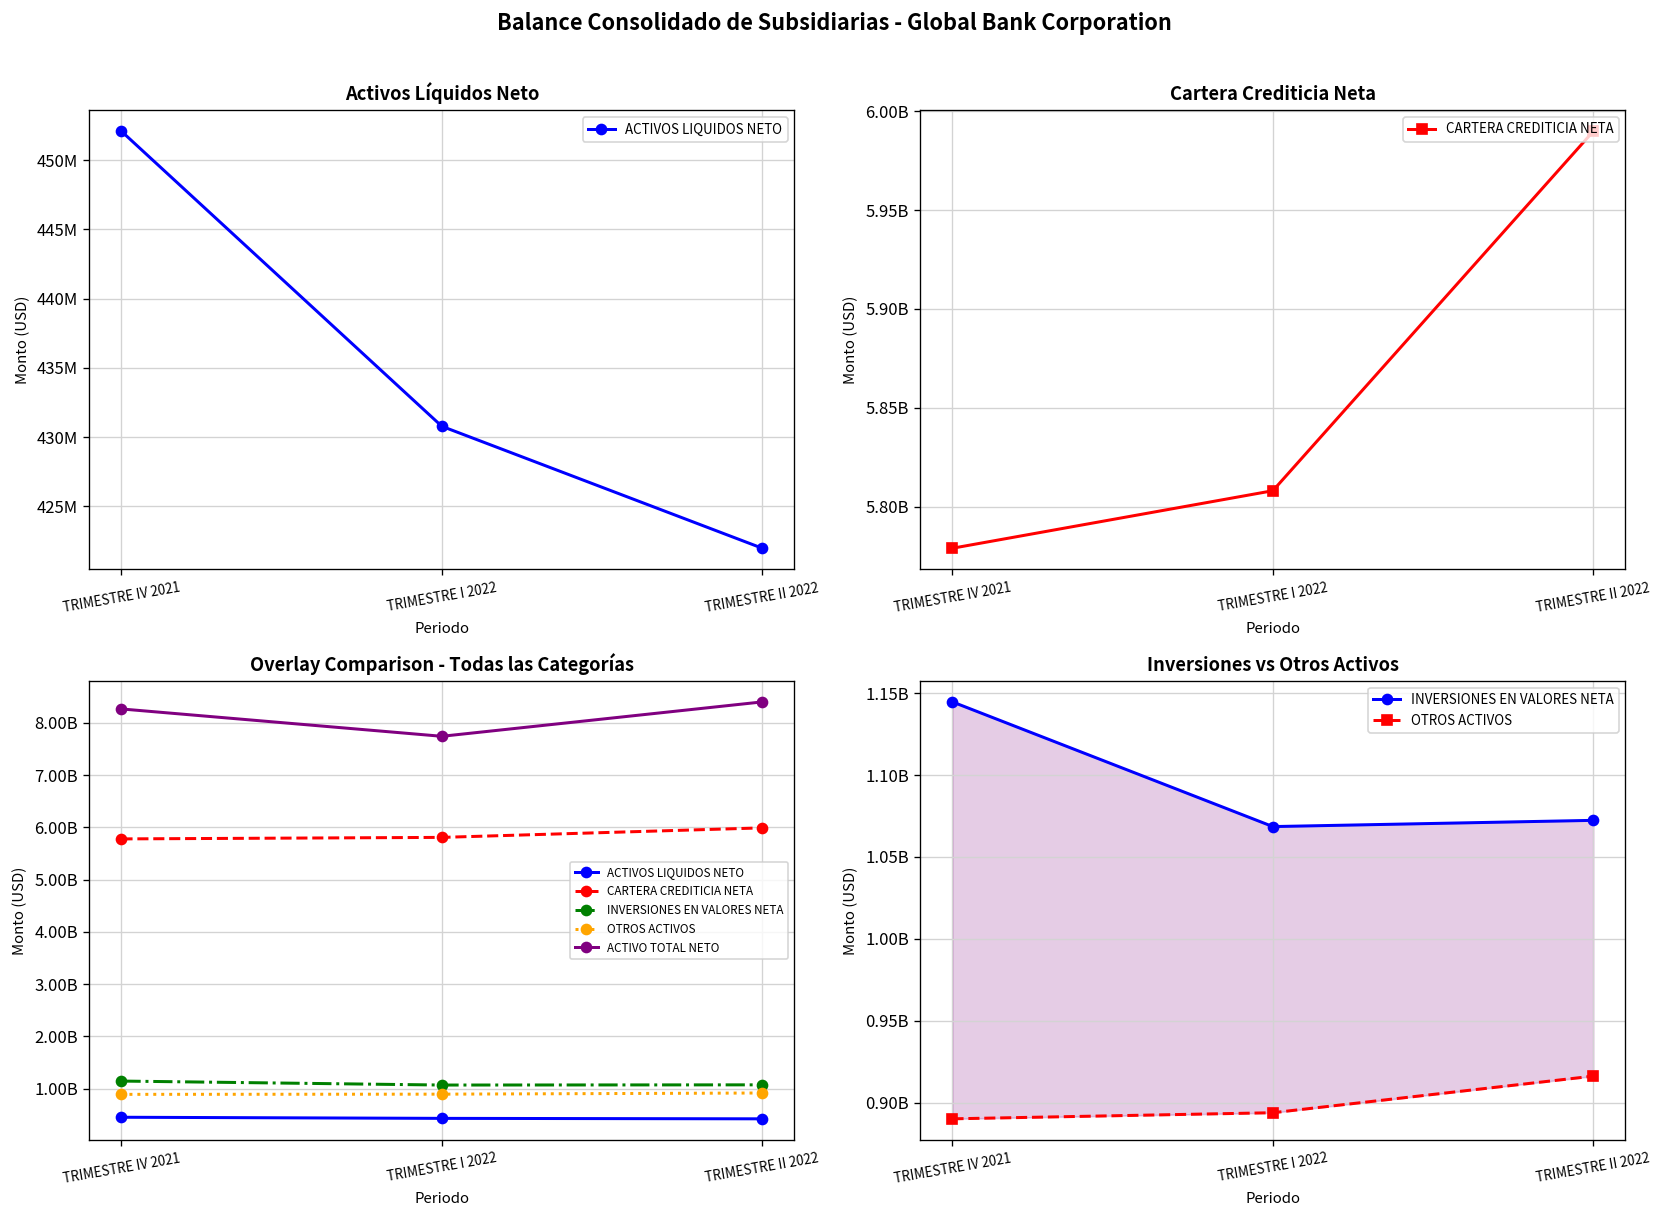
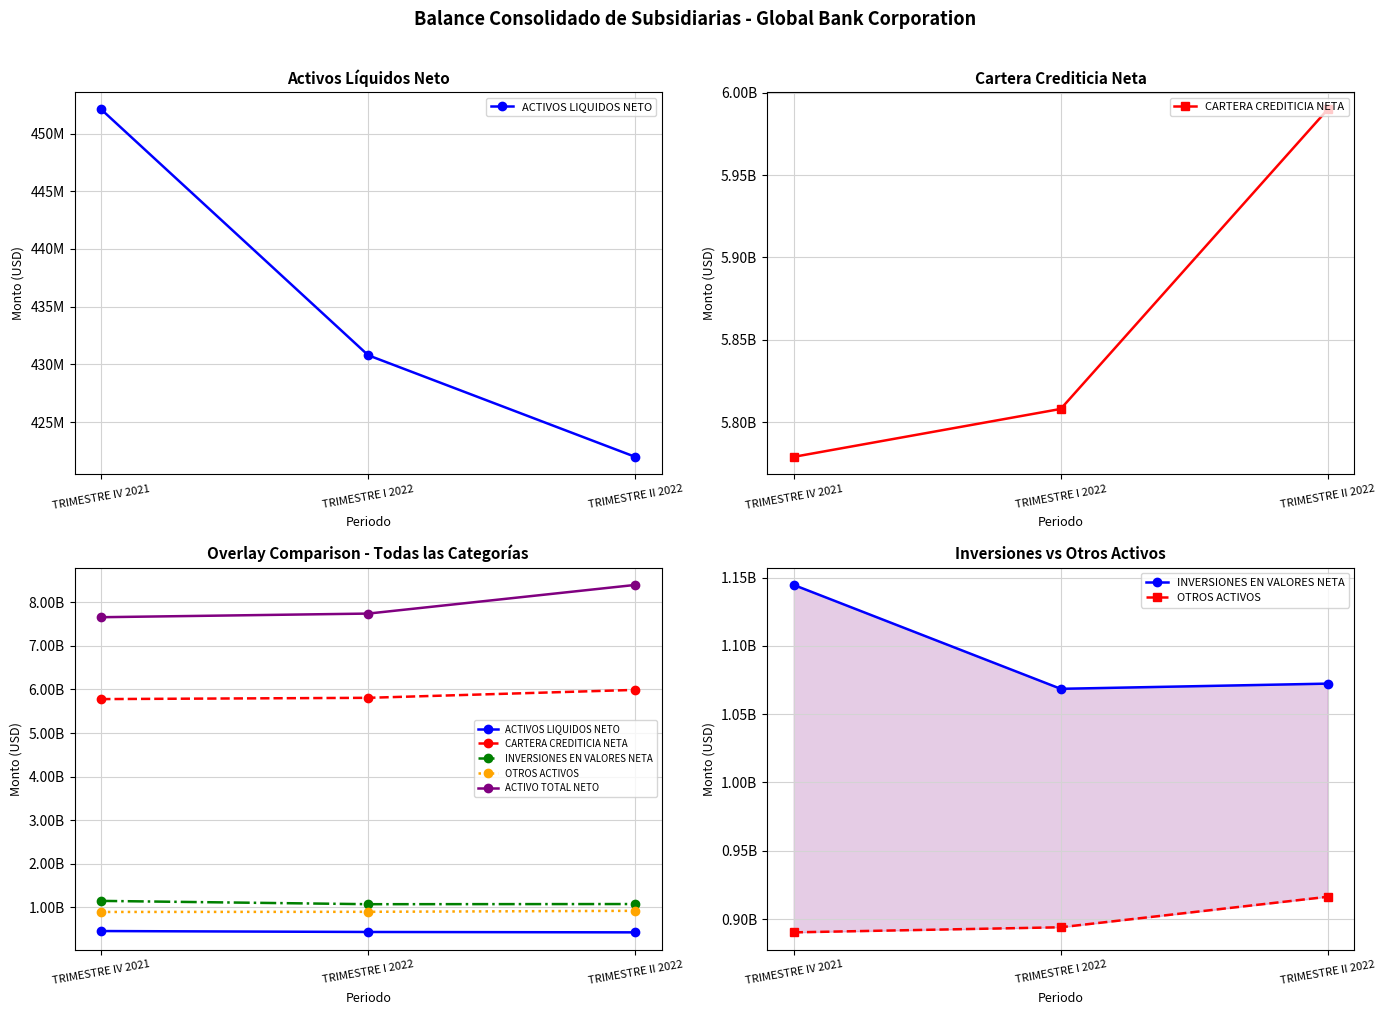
Overlay Comparison - Todas las Categorías, ACTIVO TOTAL NETO, TRIMESTRE IV 2021: 8300000000 -> 7700000000
